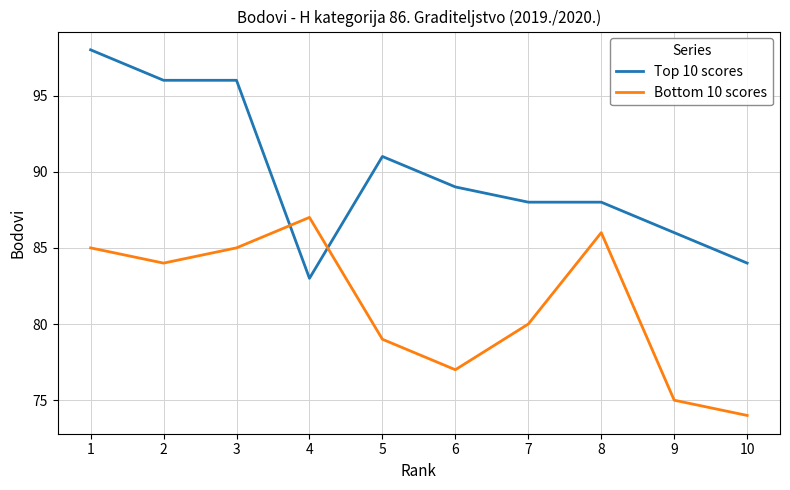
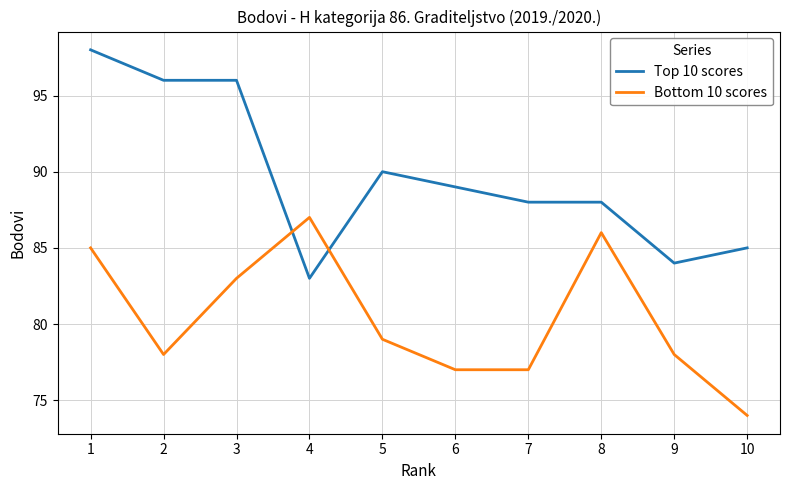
Bottom 10 scores, 2: 84 -> 78
Bottom 10 scores, 3: 85 -> 83
Top 10 scores, 5: 91 -> 90
Bottom 10 scores, 7: 80 -> 77
Top 10 scores, 9: 86 -> 84
Bottom 10 scores, 9: 75 -> 78
Top 10 scores, 10: 84 -> 85
